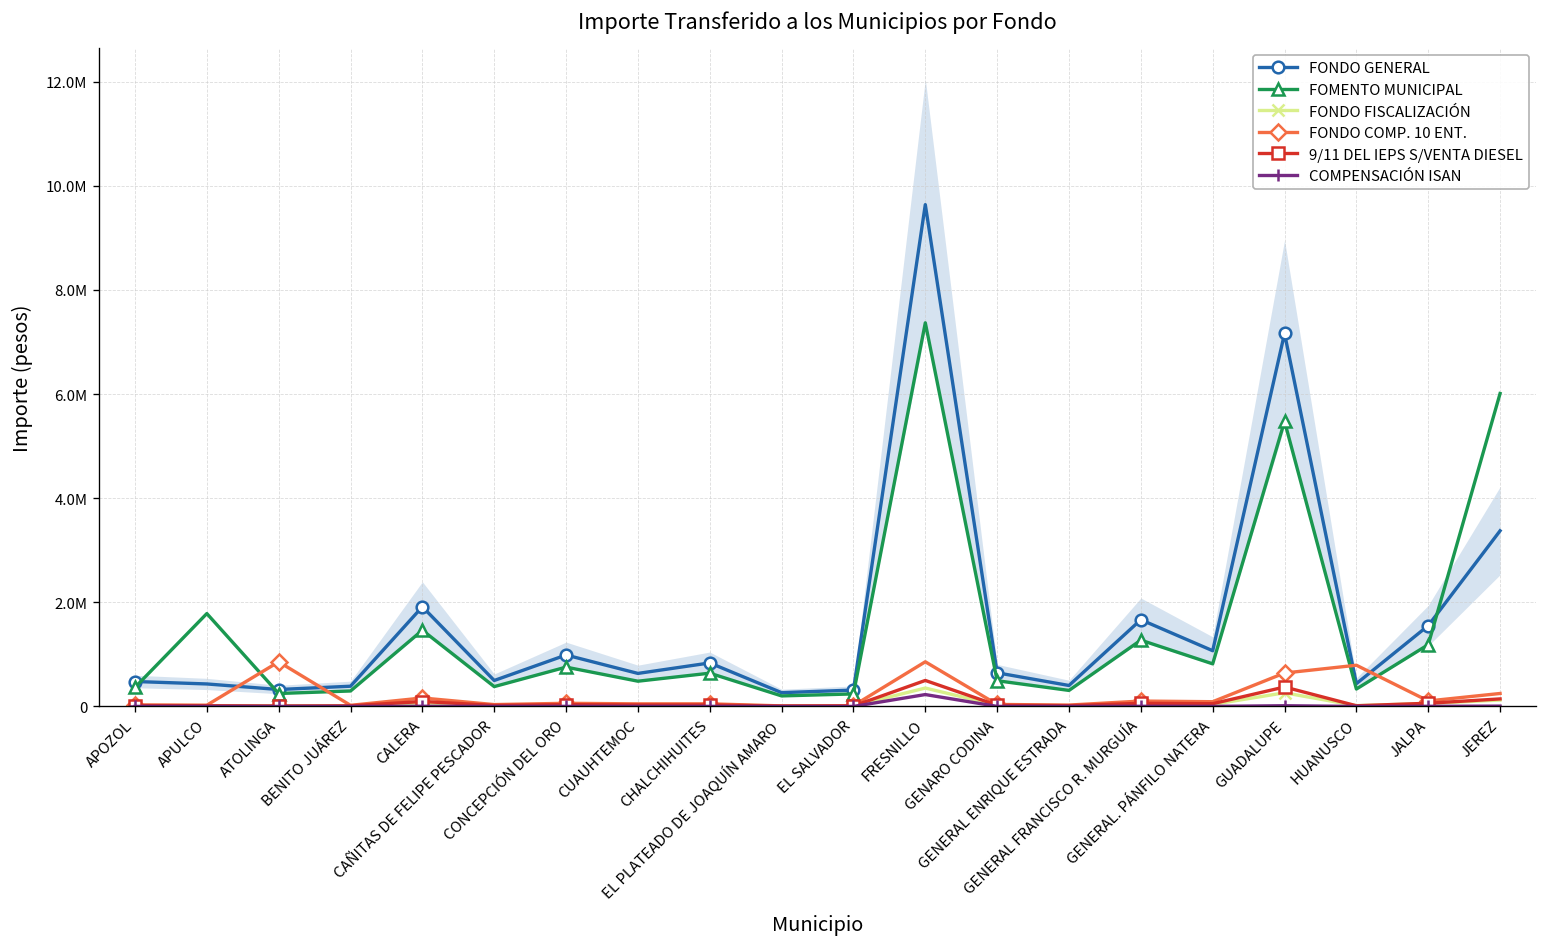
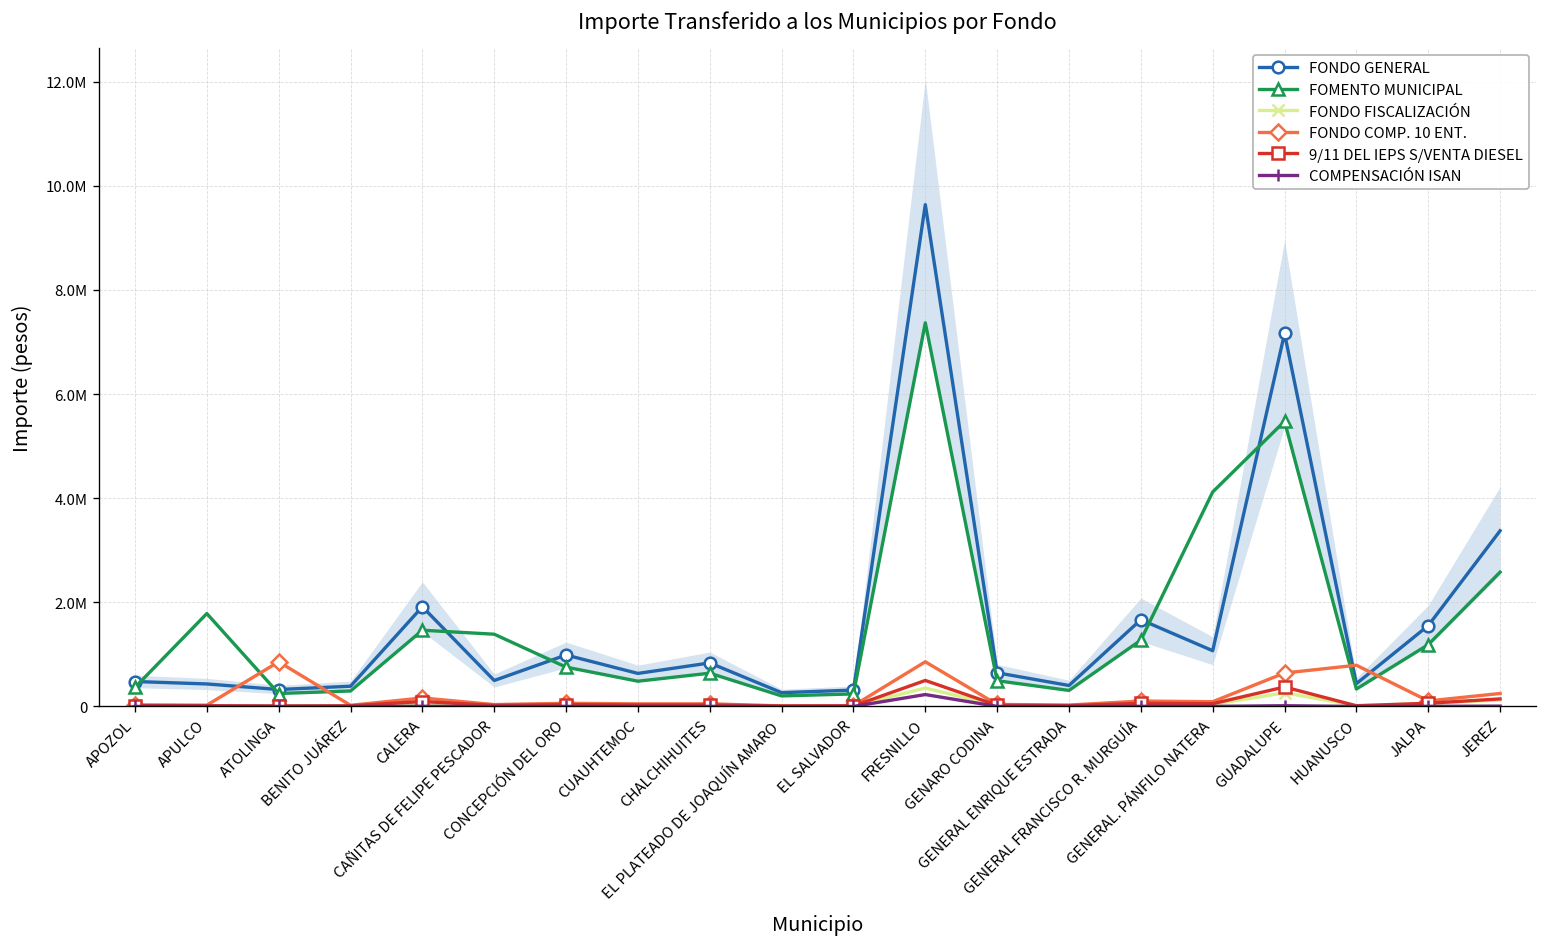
FOMENTO MUNICIPAL, CAÑITAS DE FELIPE PESCADOR: 400000 -> 1400000
FOMENTO MUNICIPAL, GENERAL. PÁNFILO NATERA: 800000 -> 4100000
FOMENTO MUNICIPAL, JEREZ: 6000000 -> 2600000
